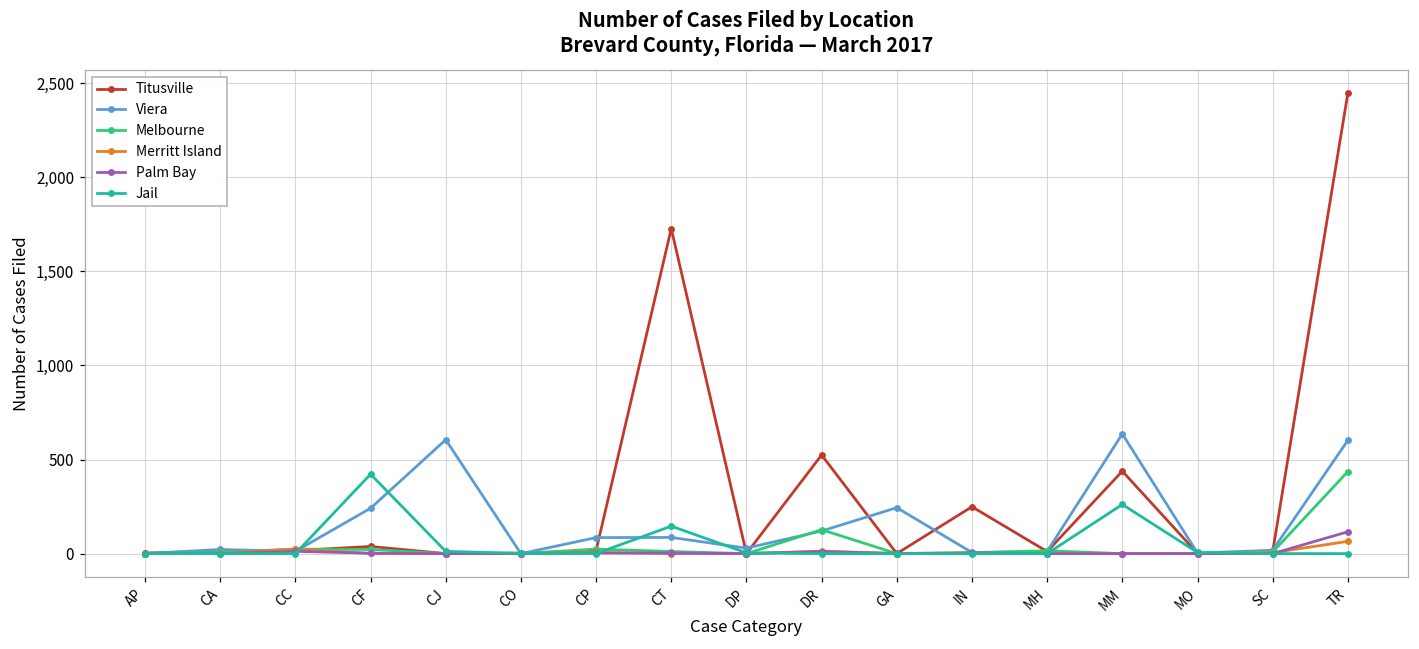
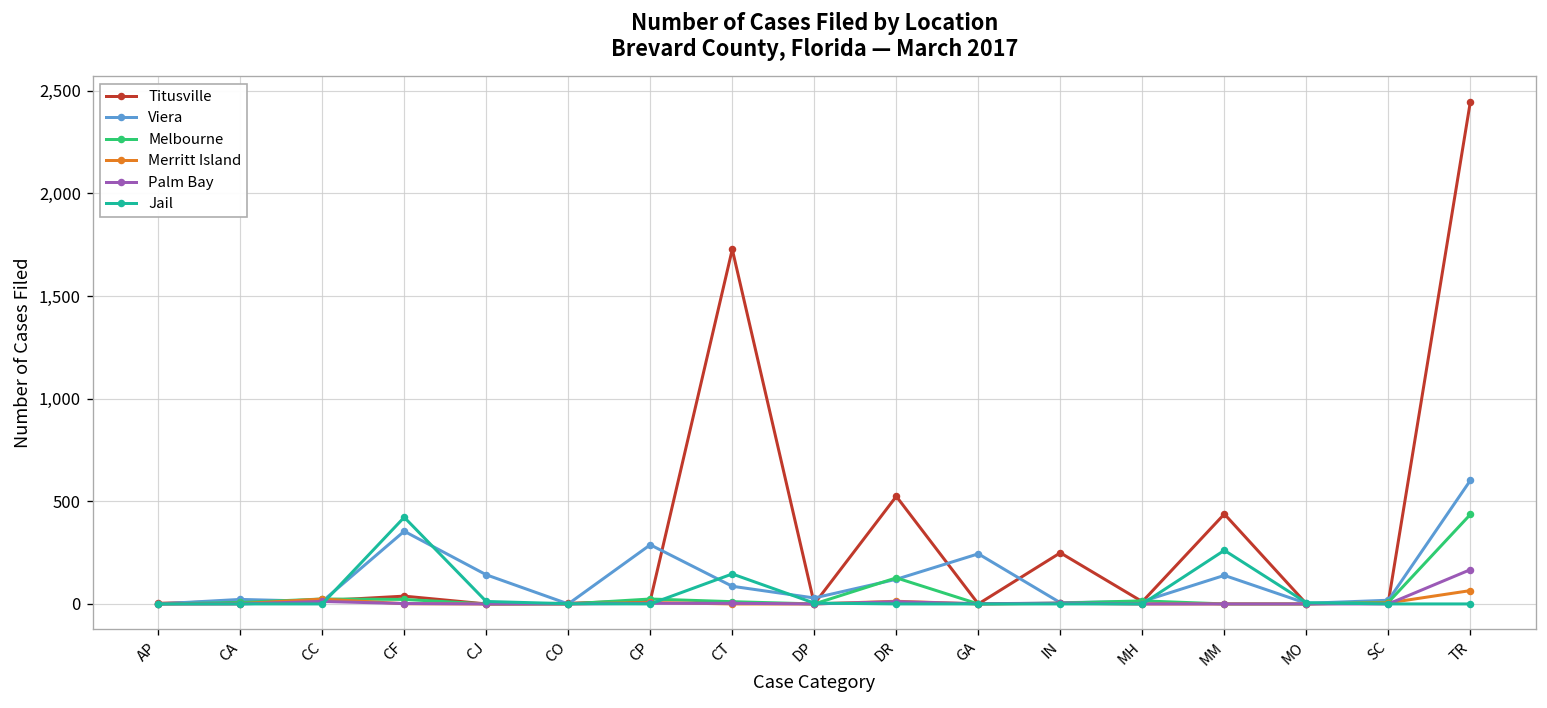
Viera, CF: 240 -> 350
Viera, CJ: 610 -> 140
Viera, CP: 90 -> 290
Viera, MM: 640 -> 140
Palm Bay, TR: 120 -> 170
